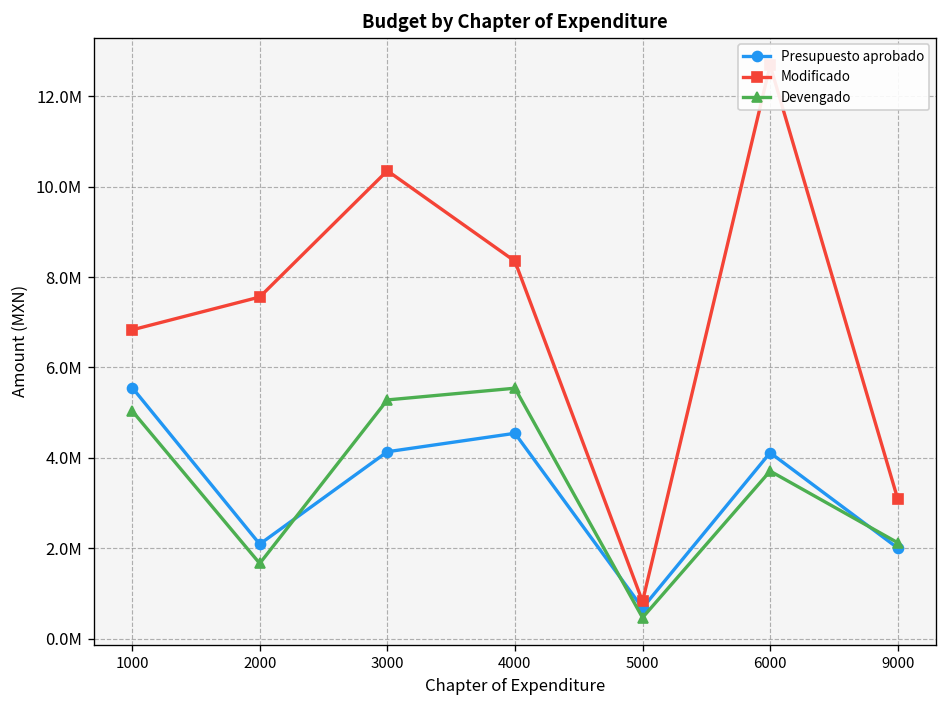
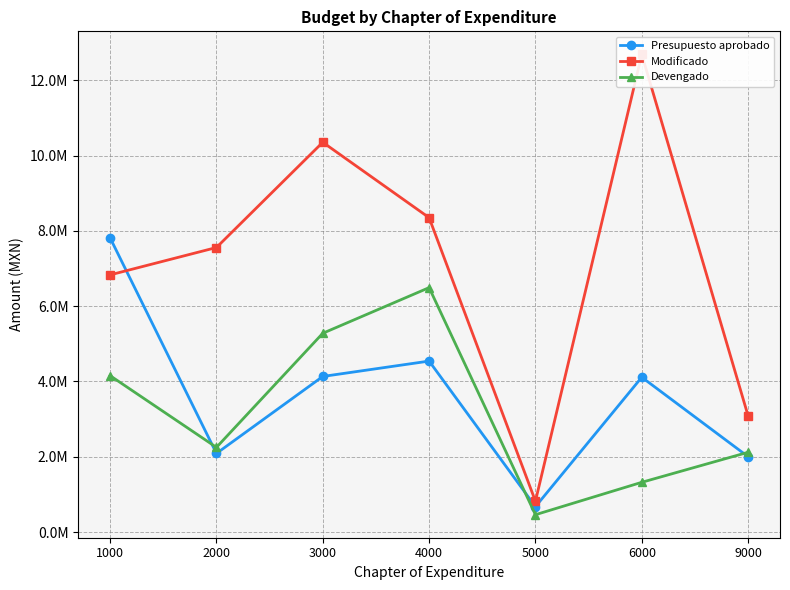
Presupuesto aprobado, 1000: 5600000 -> 7800000
Devengado, 1000: 5000000 -> 4200000
Devengado, 2000: 1700000 -> 2300000
Devengado, 4000: 5500000 -> 6500000
Devengado, 6000: 3700000 -> 1300000
